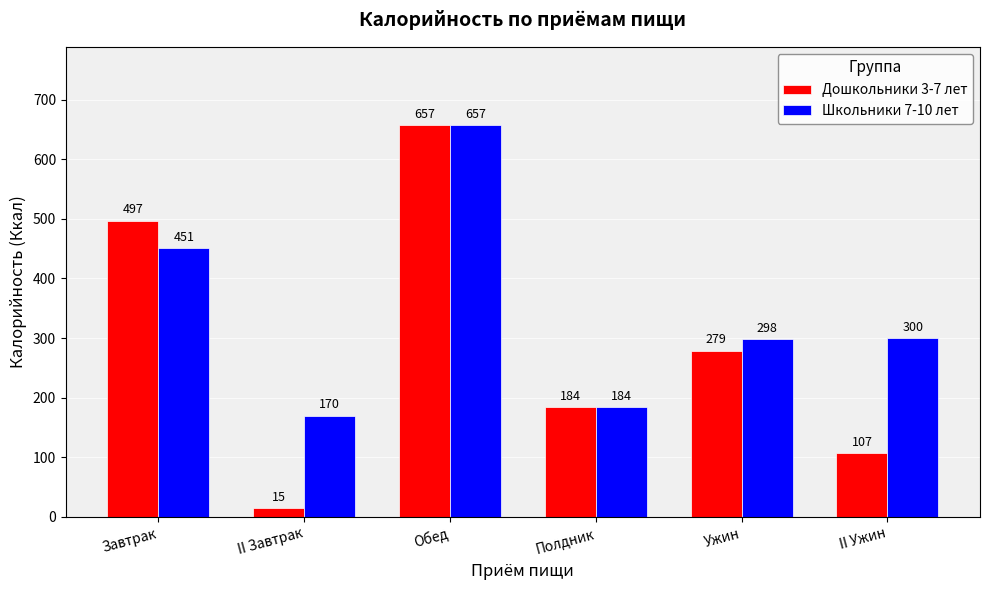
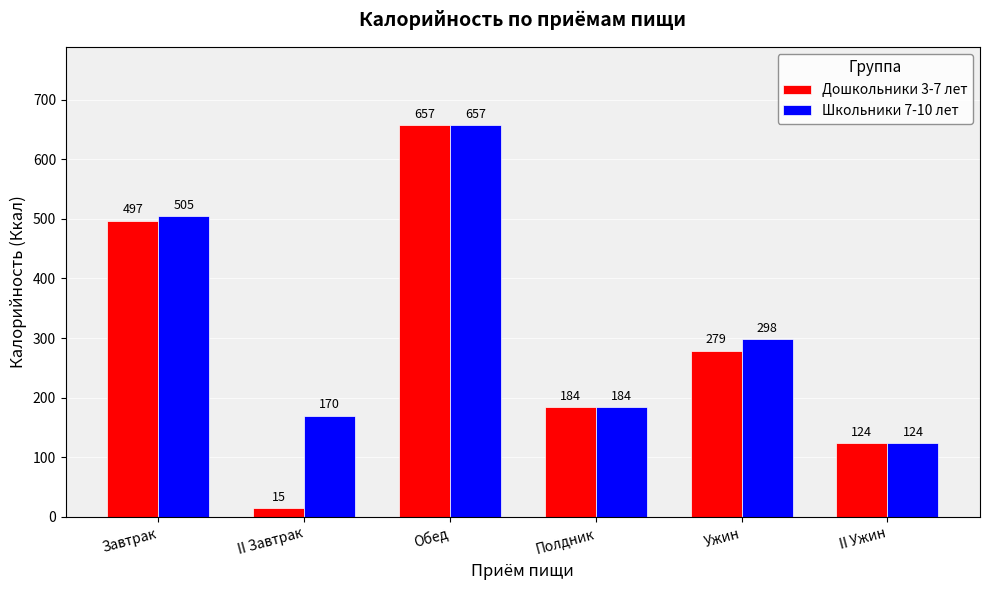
Школьники 7-10 лет, Завтрак: 451 -> 505
Дошкольники 3-7 лет, II Ужин: 107 -> 124
Школьники 7-10 лет, II Ужин: 300 -> 124
